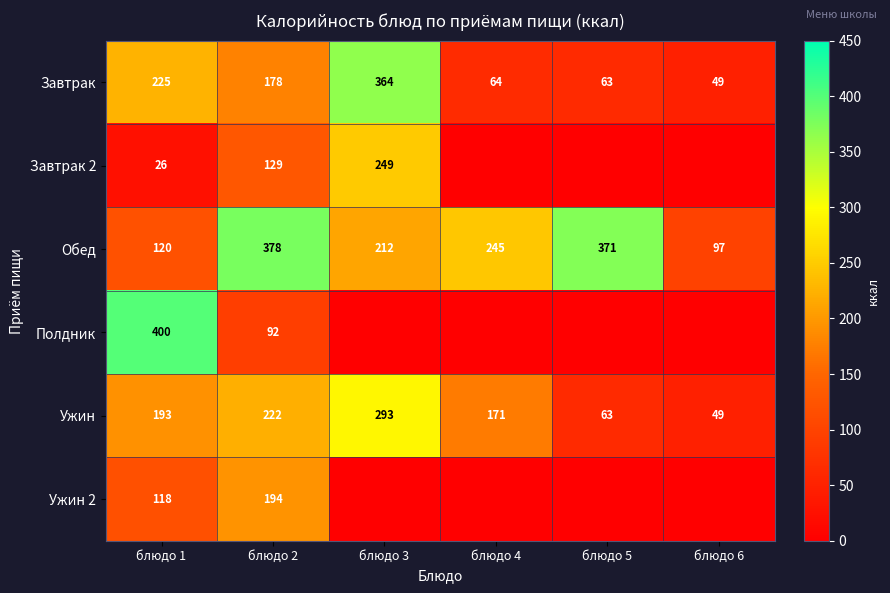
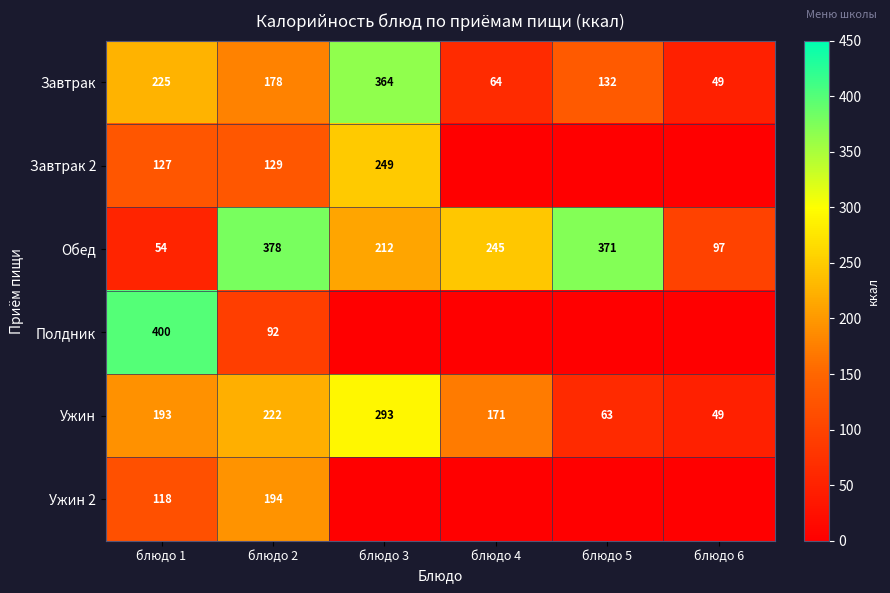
Завтрак, блюдо 5: 63 -> 132
Завтрак 2, блюдо 1: 26 -> 127
Обед, блюдо 1: 120 -> 54
